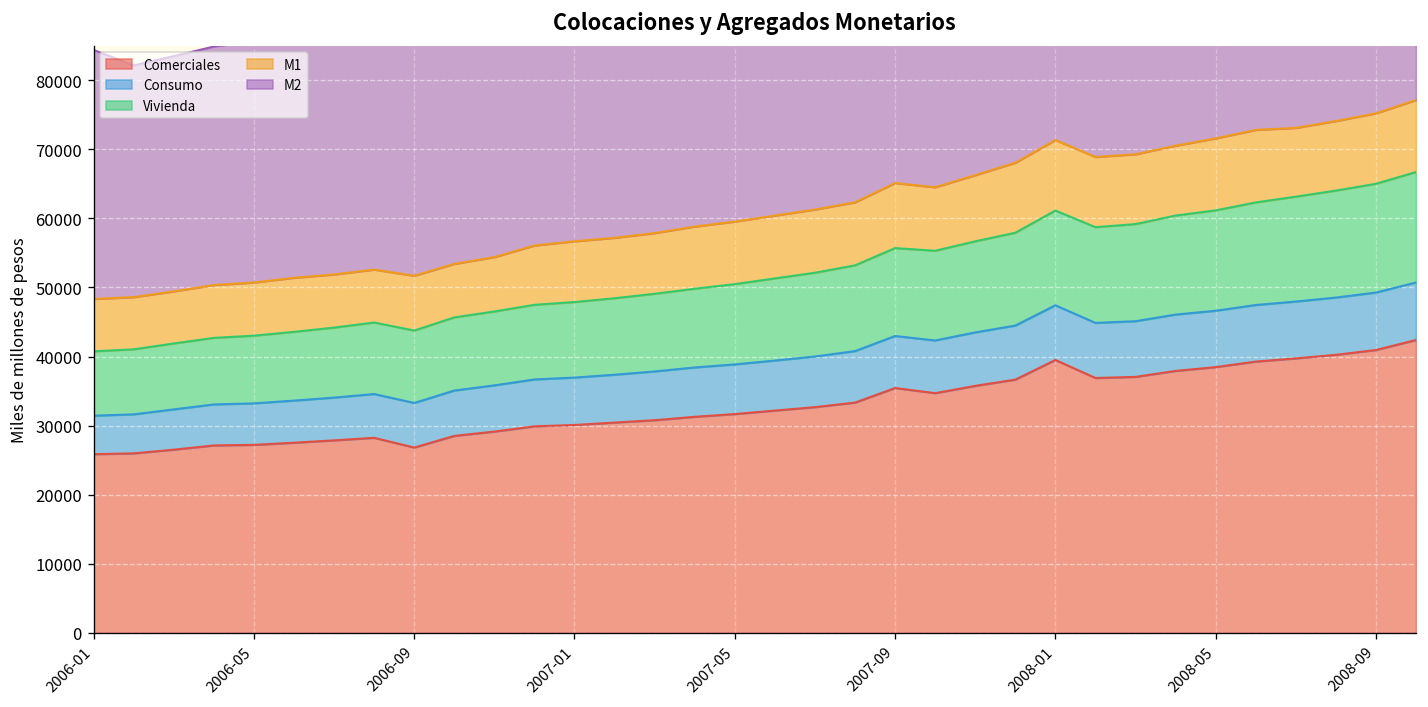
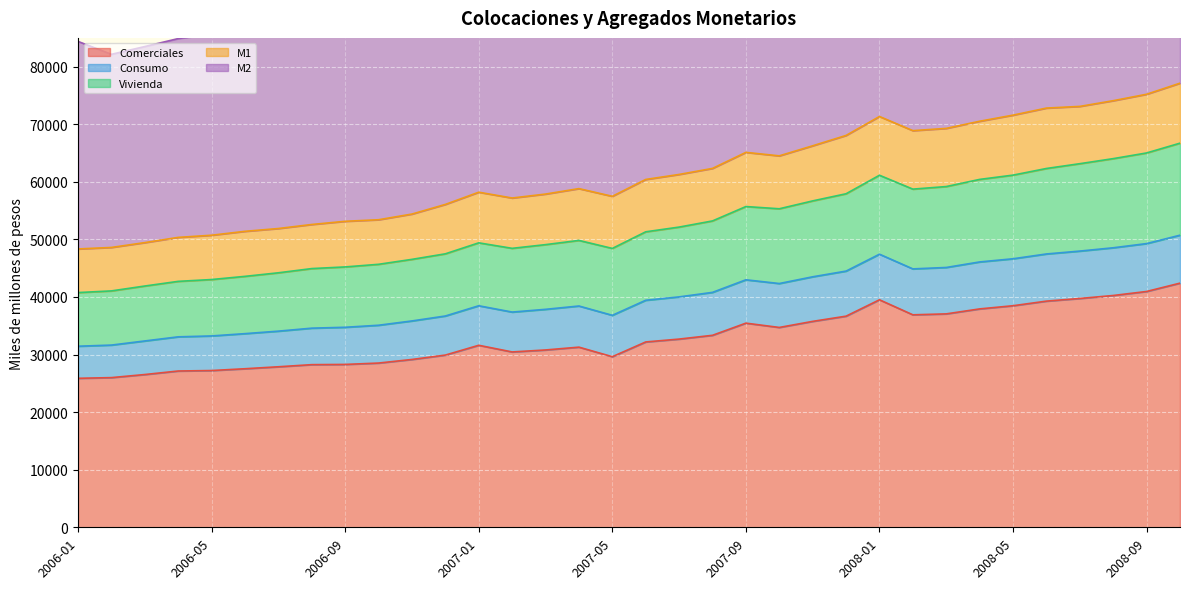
Comerciales, 2006-09: 27000 -> 28000
Comerciales, 2007-01: 30000 -> 32000
Comerciales, 2007-05: 32000 -> 30000
